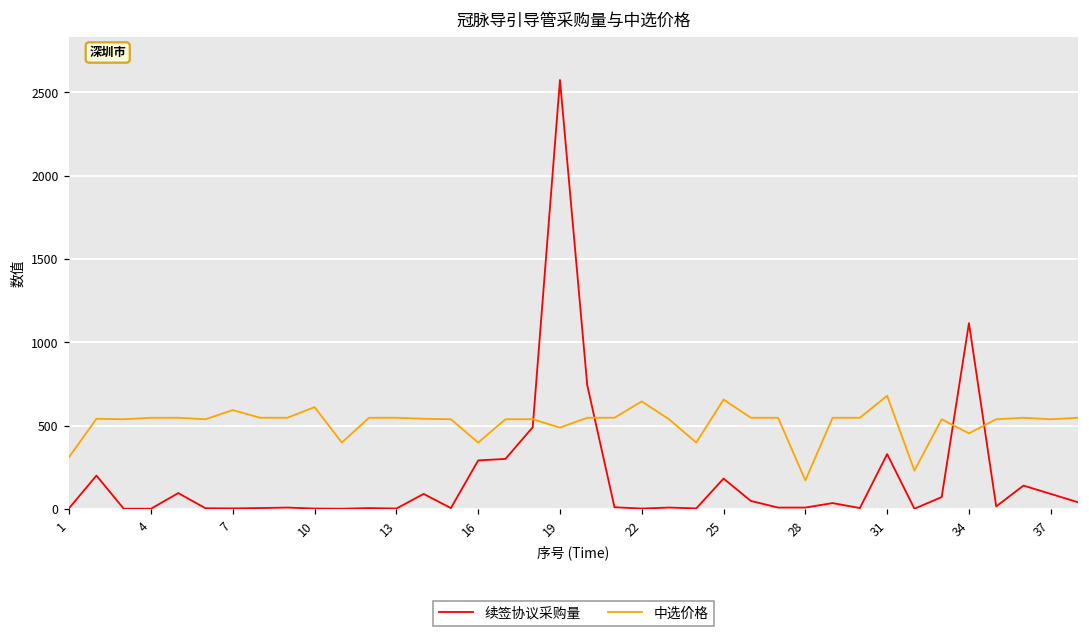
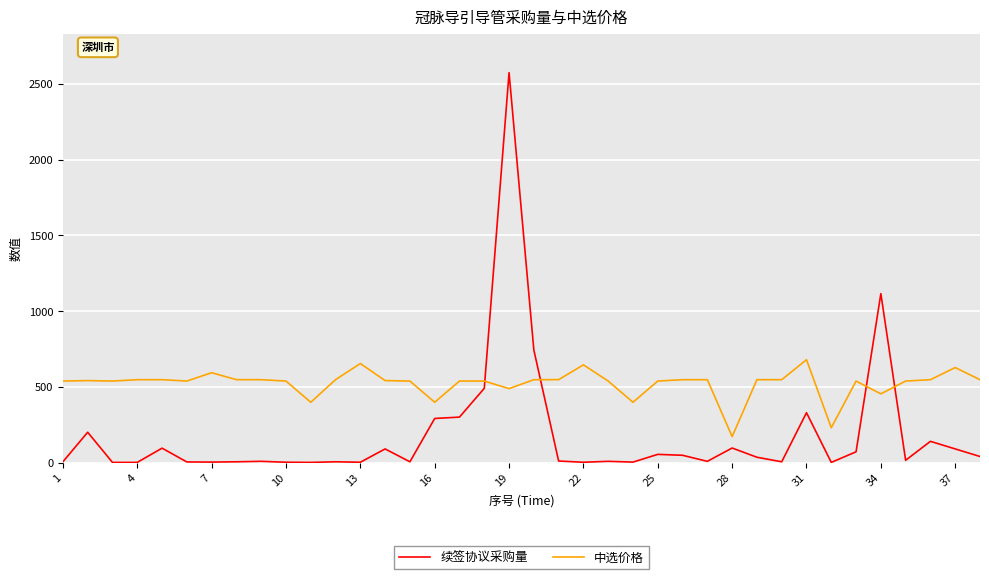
中选价格, 1: 310 -> 540
中选价格, 10: 610 -> 540
中选价格, 13: 550 -> 650
续签协议采购量, 25: 180 -> 50
中选价格, 25: 660 -> 540
续签协议采购量, 28: 10 -> 100
中选价格, 37: 540 -> 630
